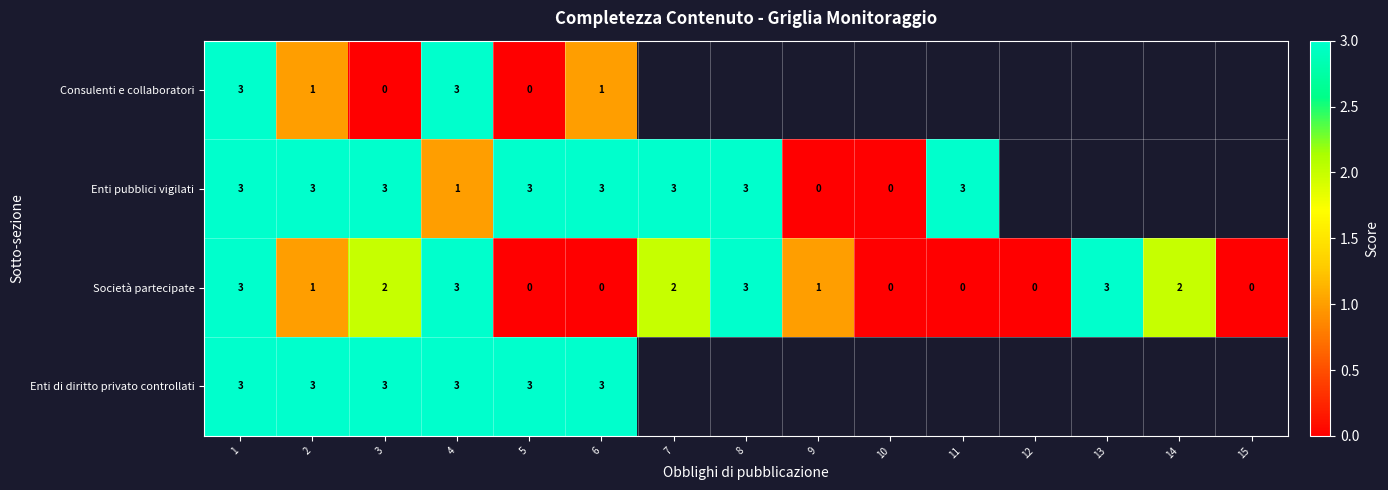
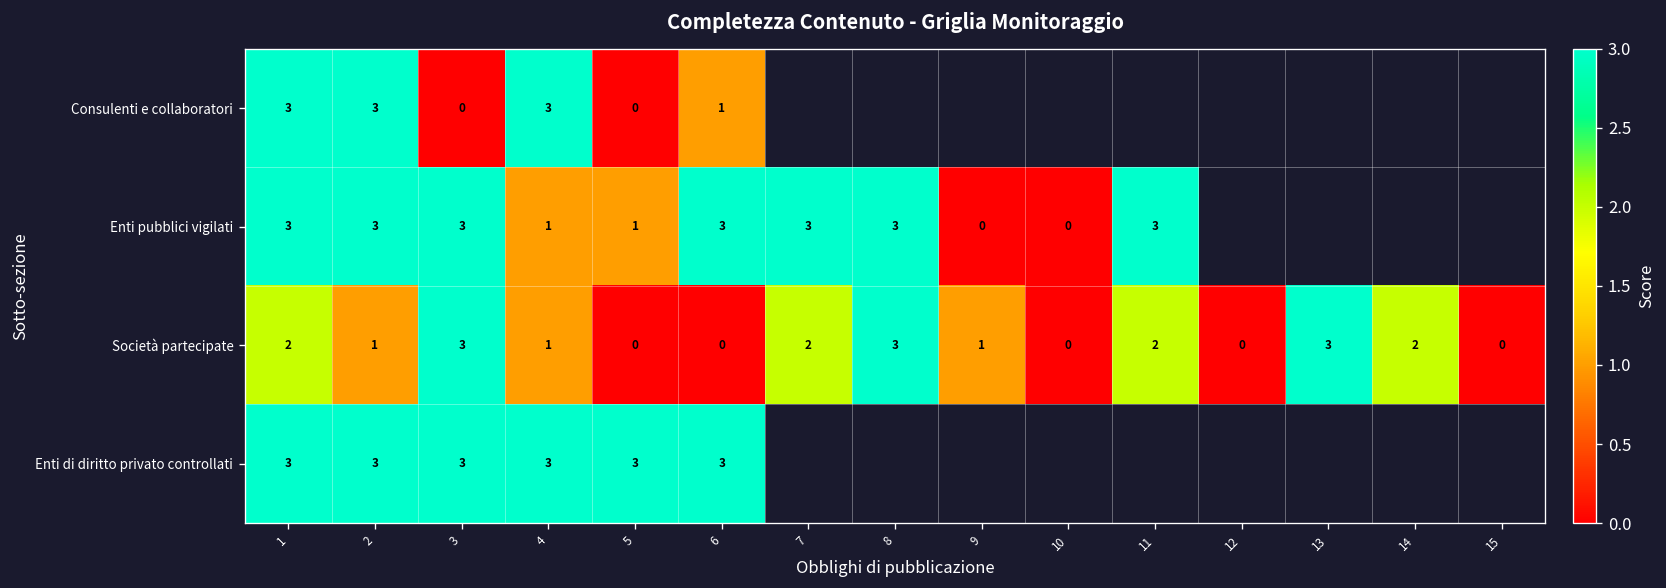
Consulenti e collaboratori, 2: 1 -> 3
Enti pubblici vigilati, 5: 3 -> 1
Società partecipate, 1: 3 -> 2
Società partecipate, 3: 2 -> 3
Società partecipate, 4: 3 -> 1
Società partecipate, 11: 0 -> 2
